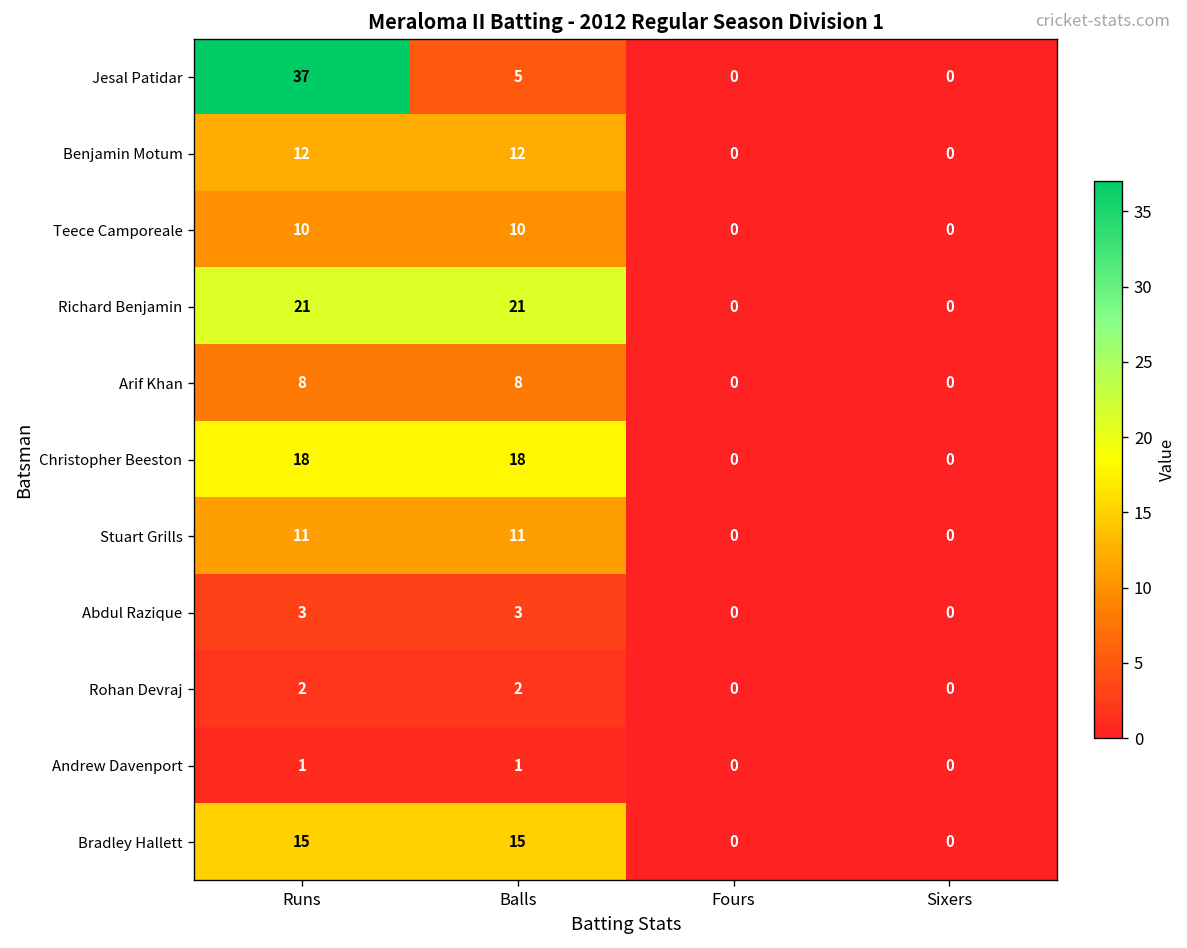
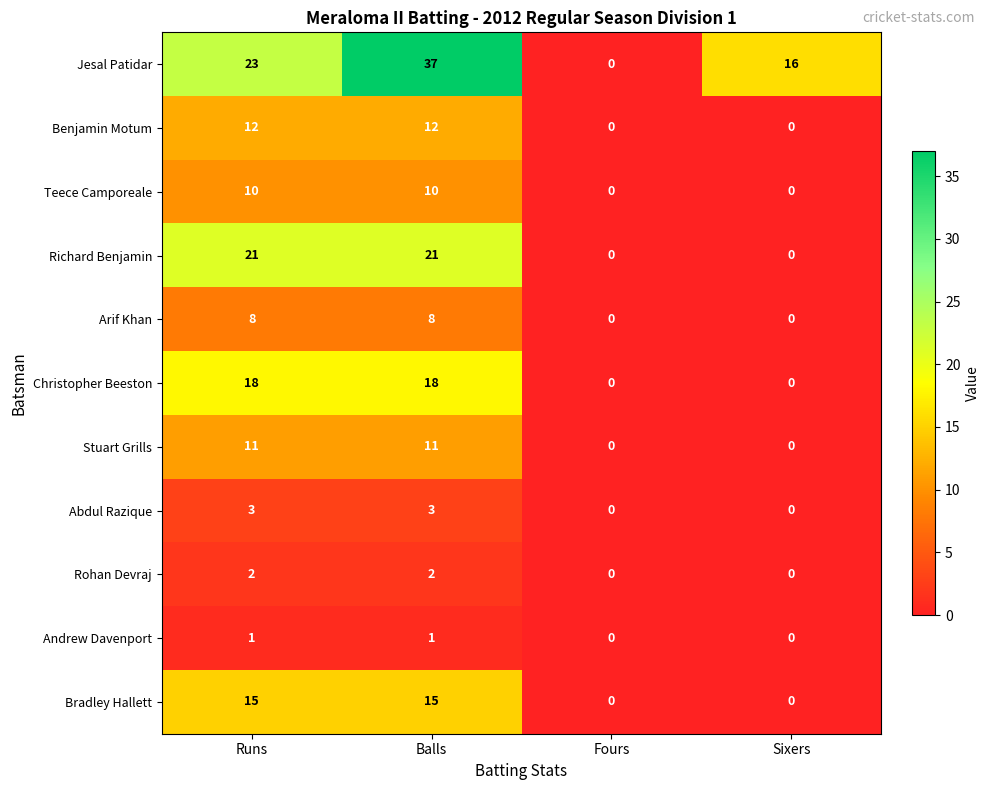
Jesal Patidar, Runs: 37 -> 23
Jesal Patidar, Balls: 5 -> 37
Jesal Patidar, Sixers: 0 -> 16
